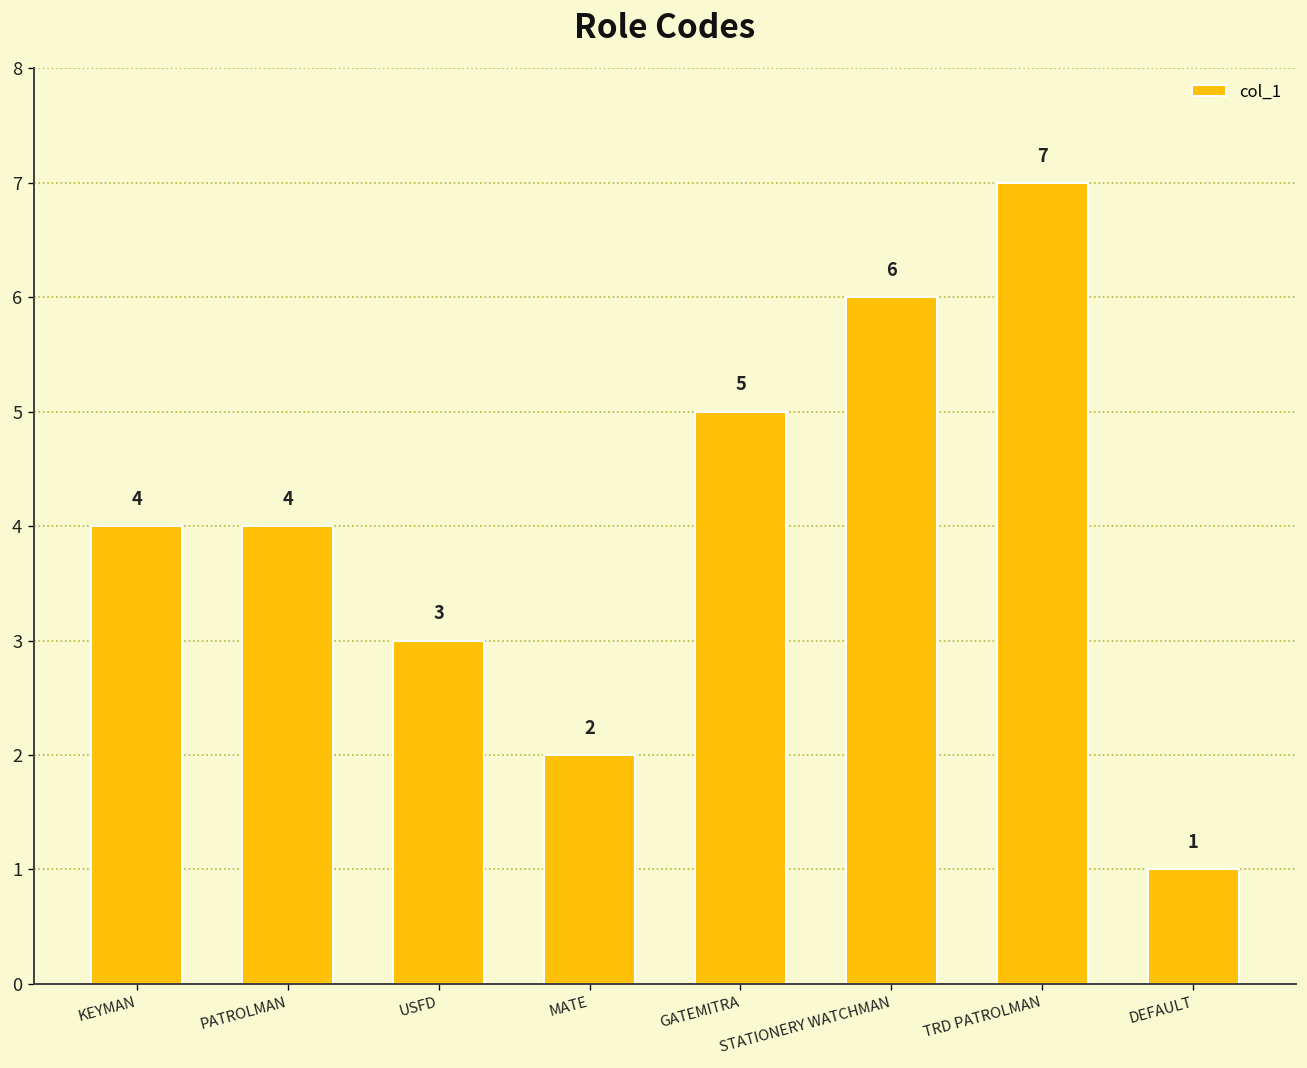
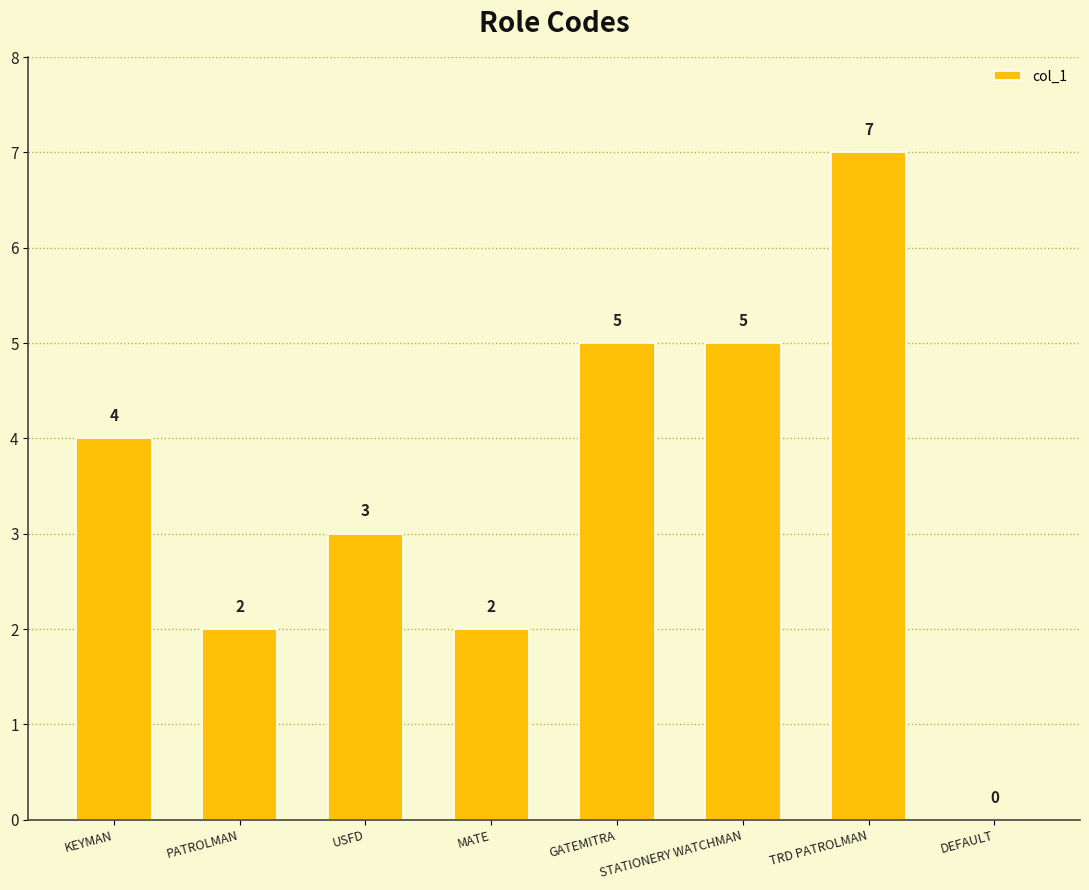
PATROLMAN: 4 -> 2
STATIONERY WATCHMAN: 6 -> 5
DEFAULT: 1 -> 0
